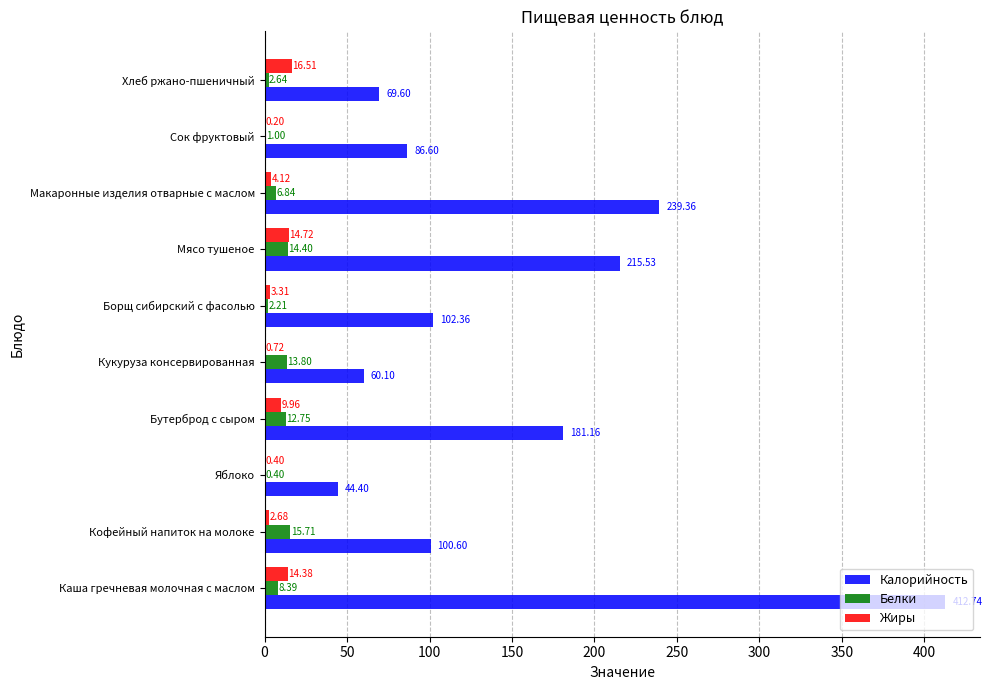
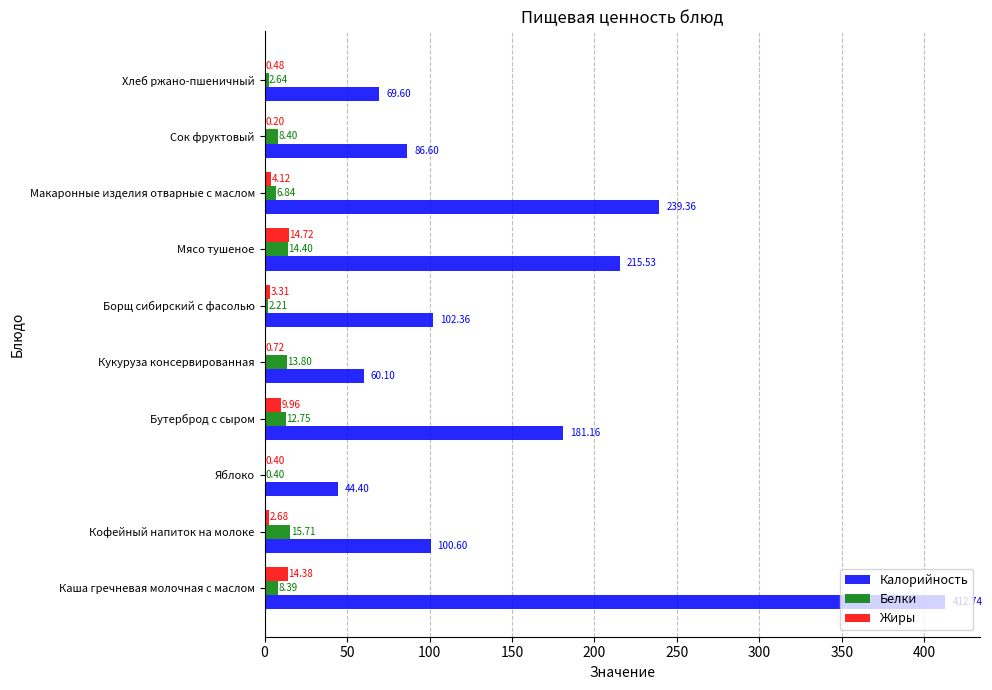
Жиры, Хлеб ржано-пшеничный: 16.51 -> 0.48
Белки, Сок фруктовый: 1.00 -> 8.40
